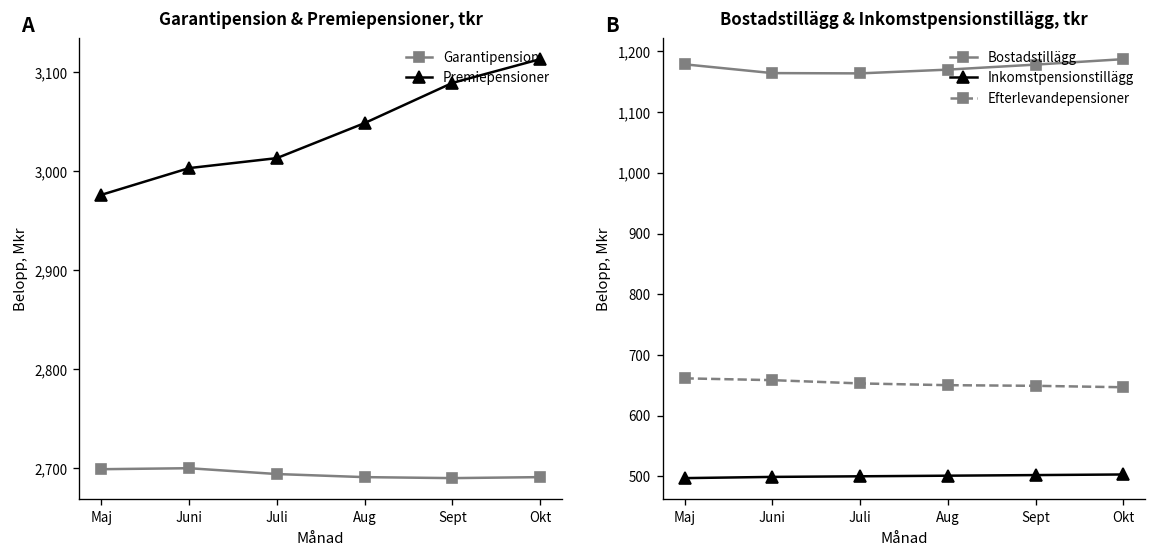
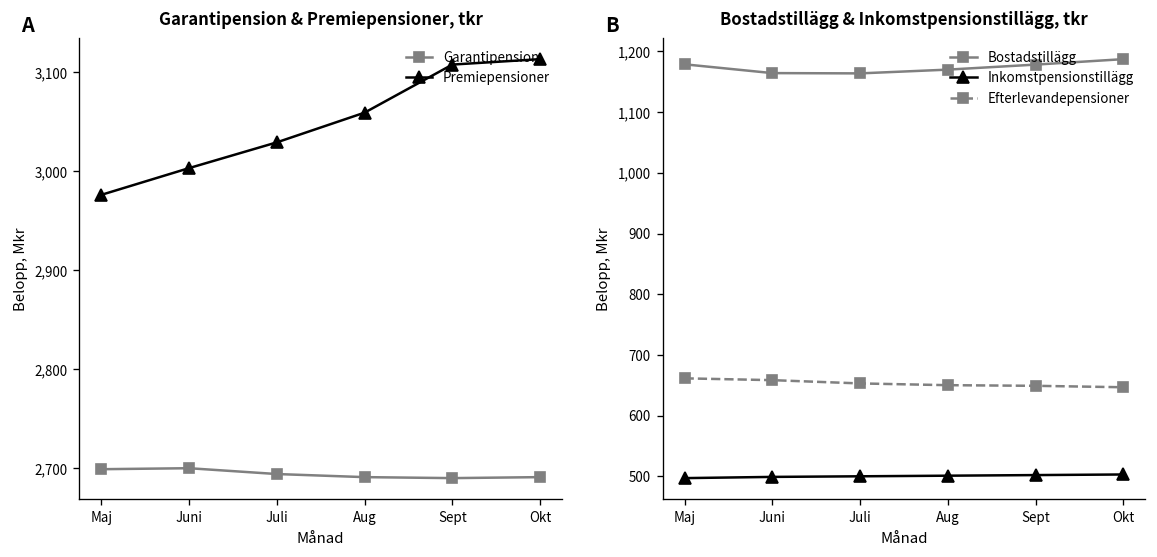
Garantipension & Premiepensioner, tkr, Premiepensioner, Juli: 3,010 -> 3,030
Garantipension & Premiepensioner, tkr, Premiepensioner, Aug: 3,050 -> 3,060
Garantipension & Premiepensioner, tkr, Premiepensioner, Sept: 3,090 -> 3,110
